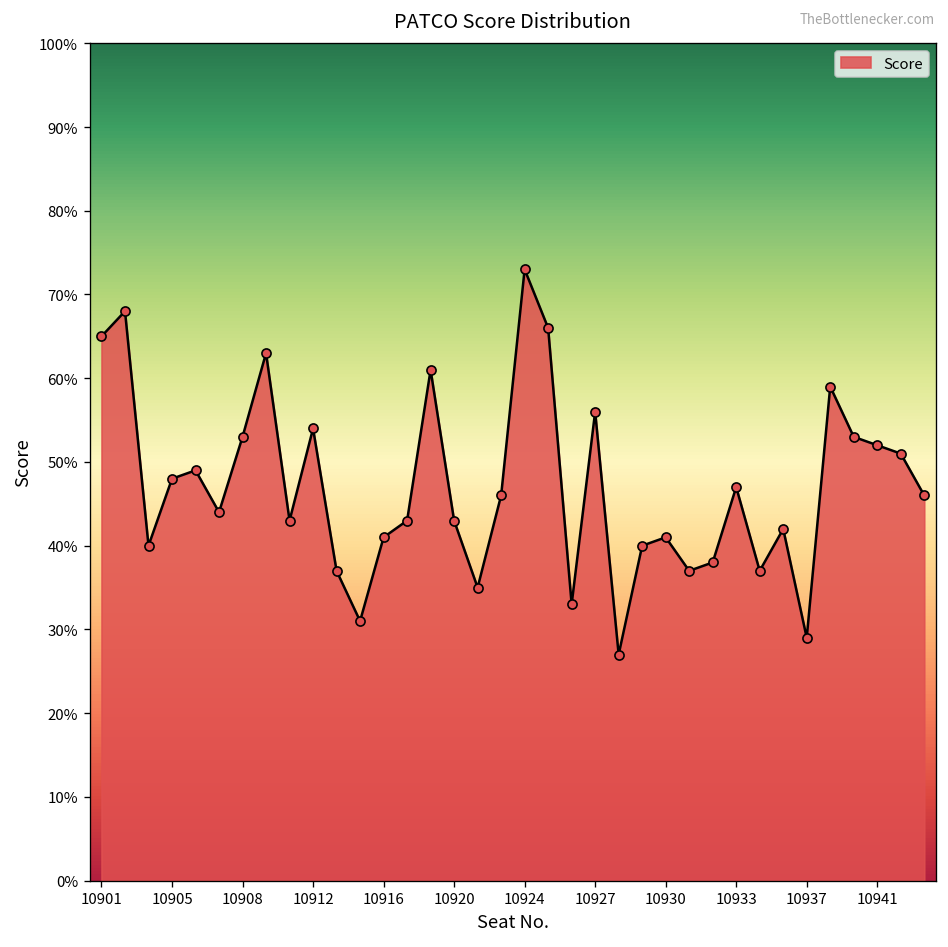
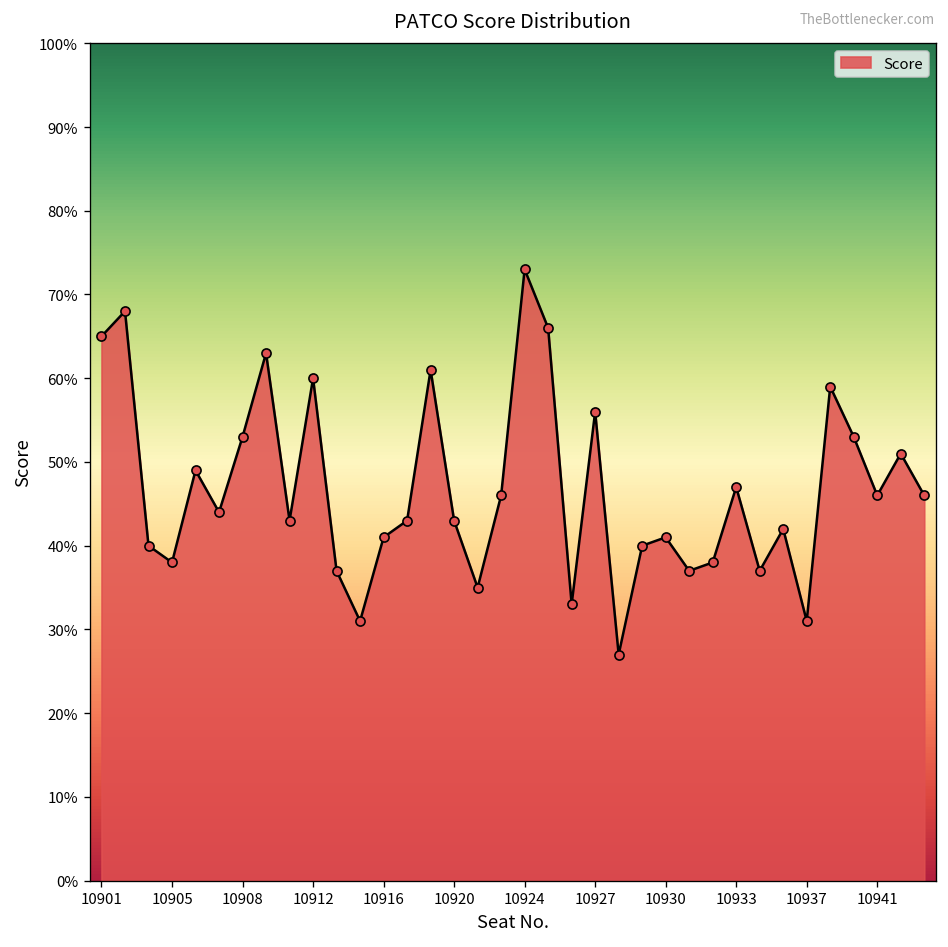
10905: 48% -> 38%
10912: 54% -> 60%
10937: 29% -> 31%
10941: 52% -> 46%
